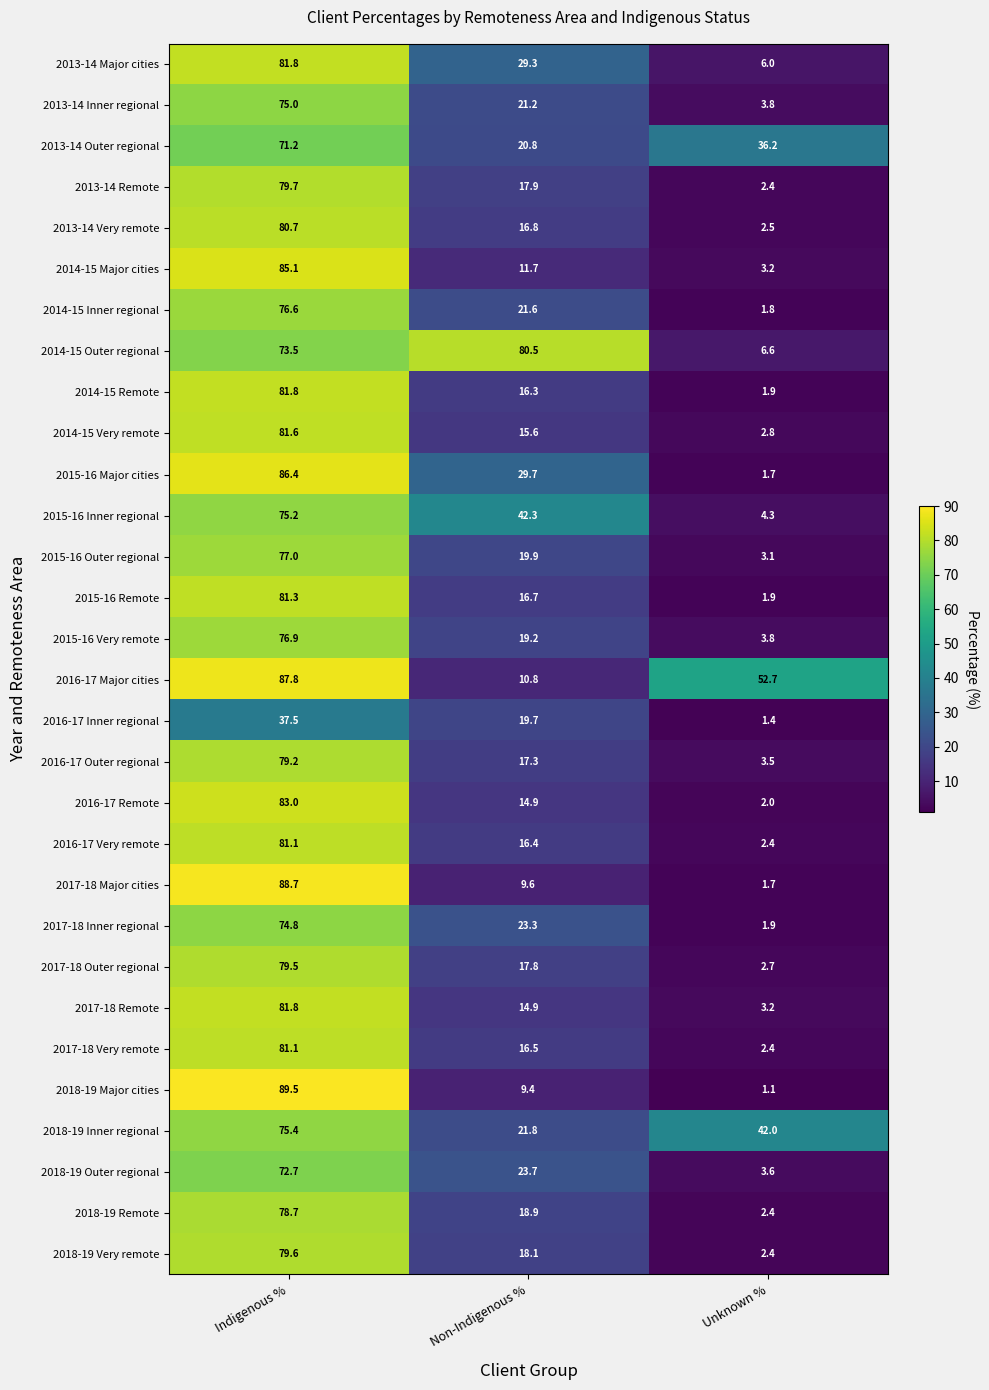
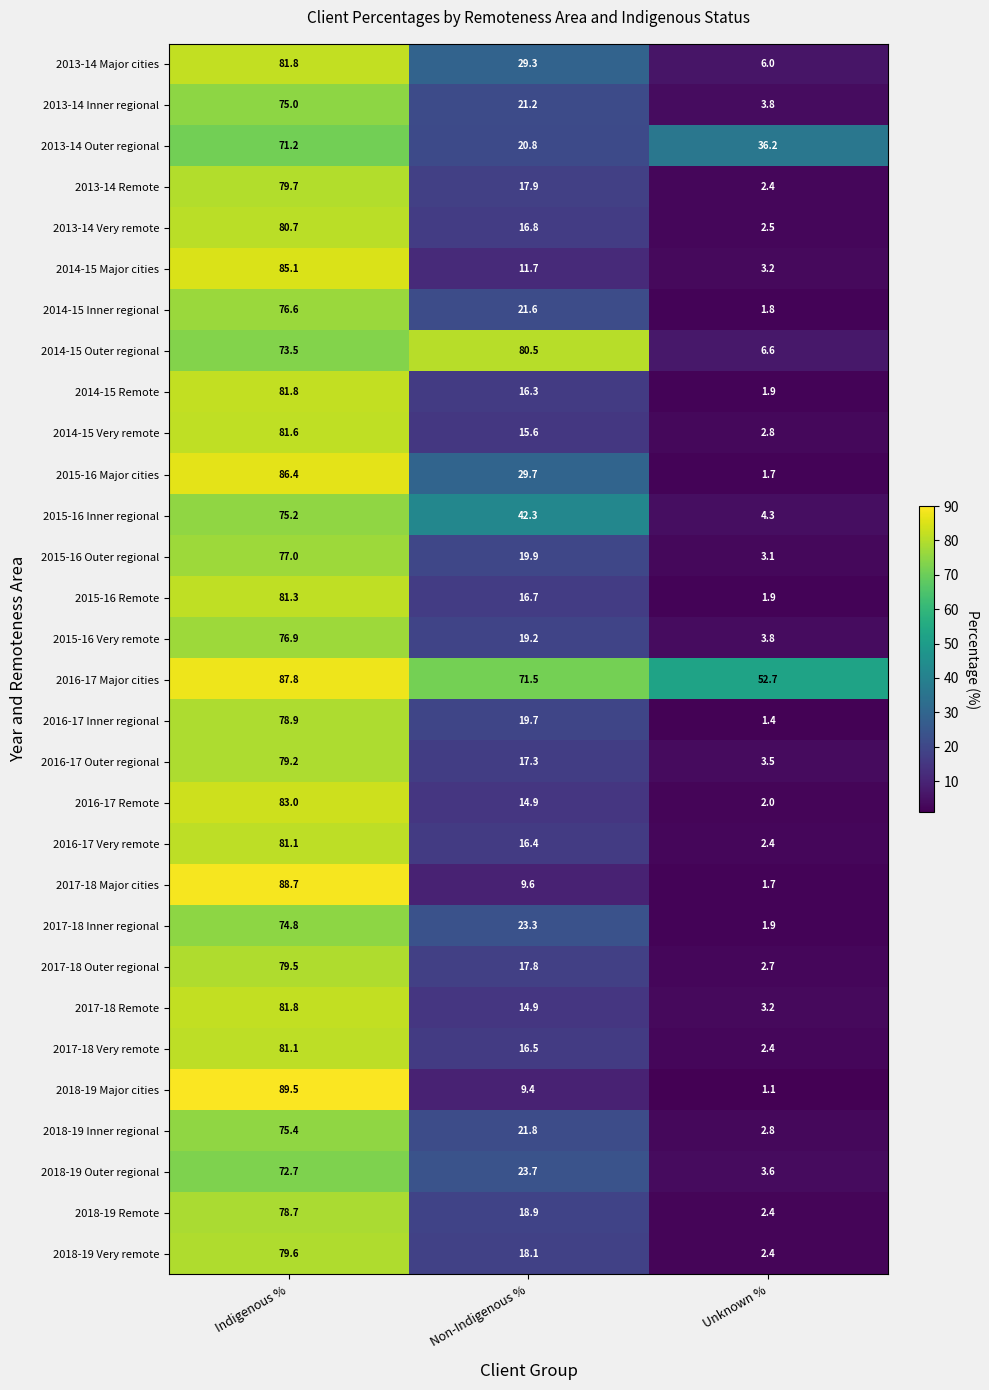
2016-17 Major cities, Non-Indigenous %: 10.8 -> 71.5
2016-17 Inner regional, Indigenous %: 37.5 -> 78.9
2018-19 Inner regional, Unknown %: 42.0 -> 2.8
